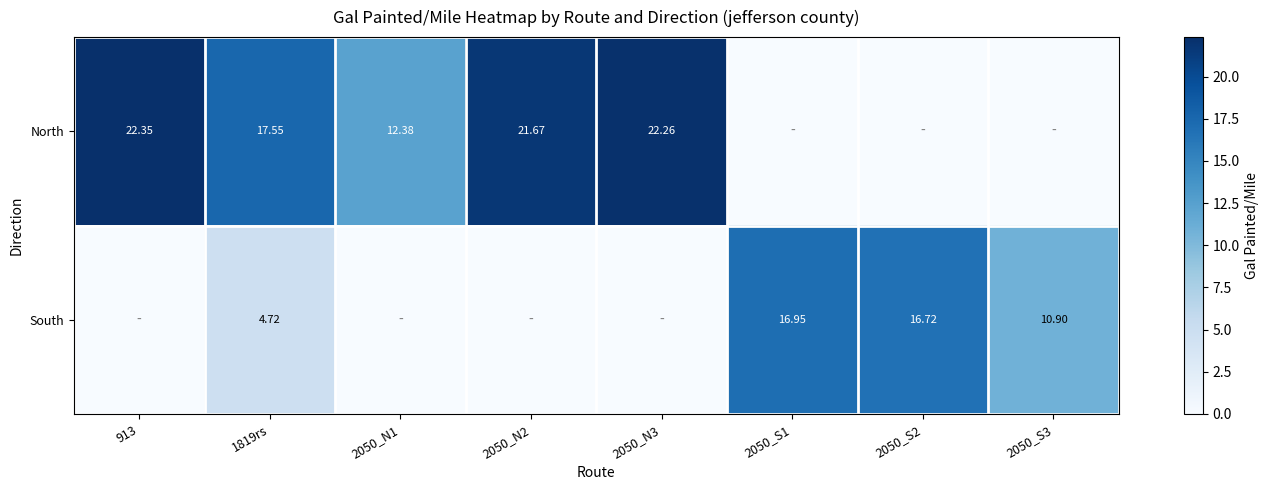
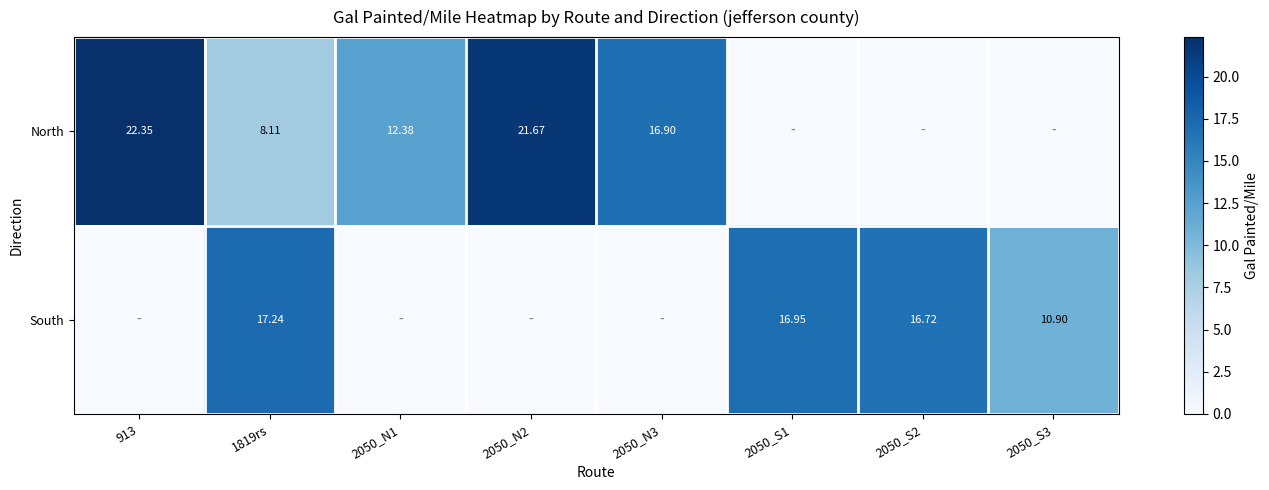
North, 1819rs: 17.55 -> 8.11
North, 2050_N3: 22.26 -> 16.90
South, 1819rs: 4.72 -> 17.24
